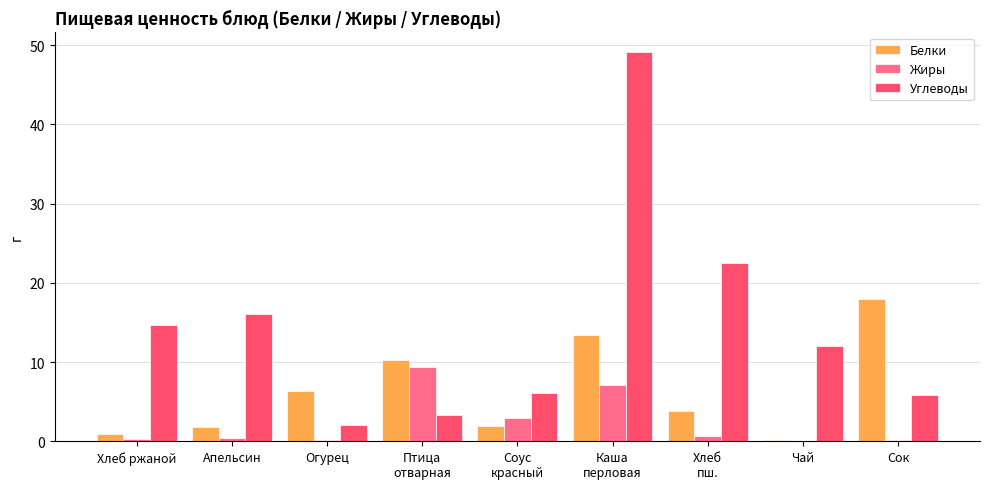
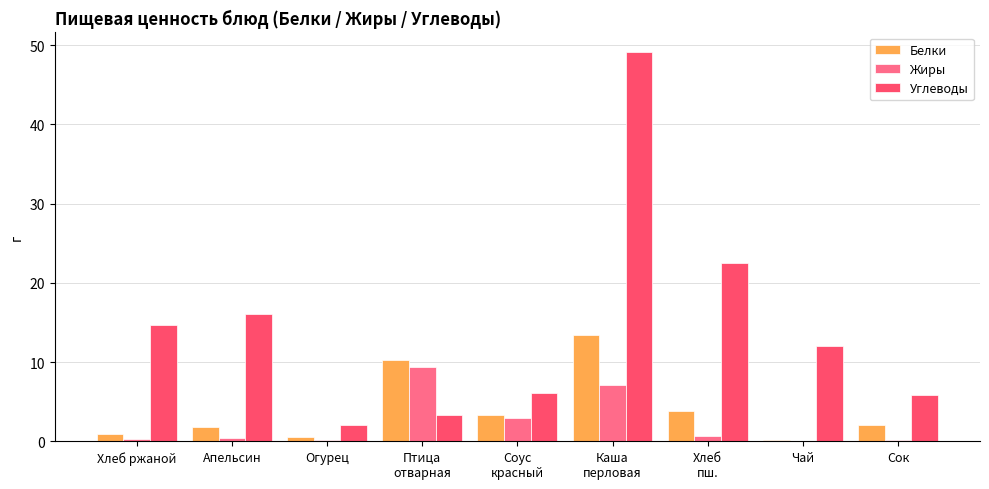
Белки, Огурец: 6 -> 1
Белки, Соус красный: 2 -> 3
Белки, Сок: 18 -> 2
